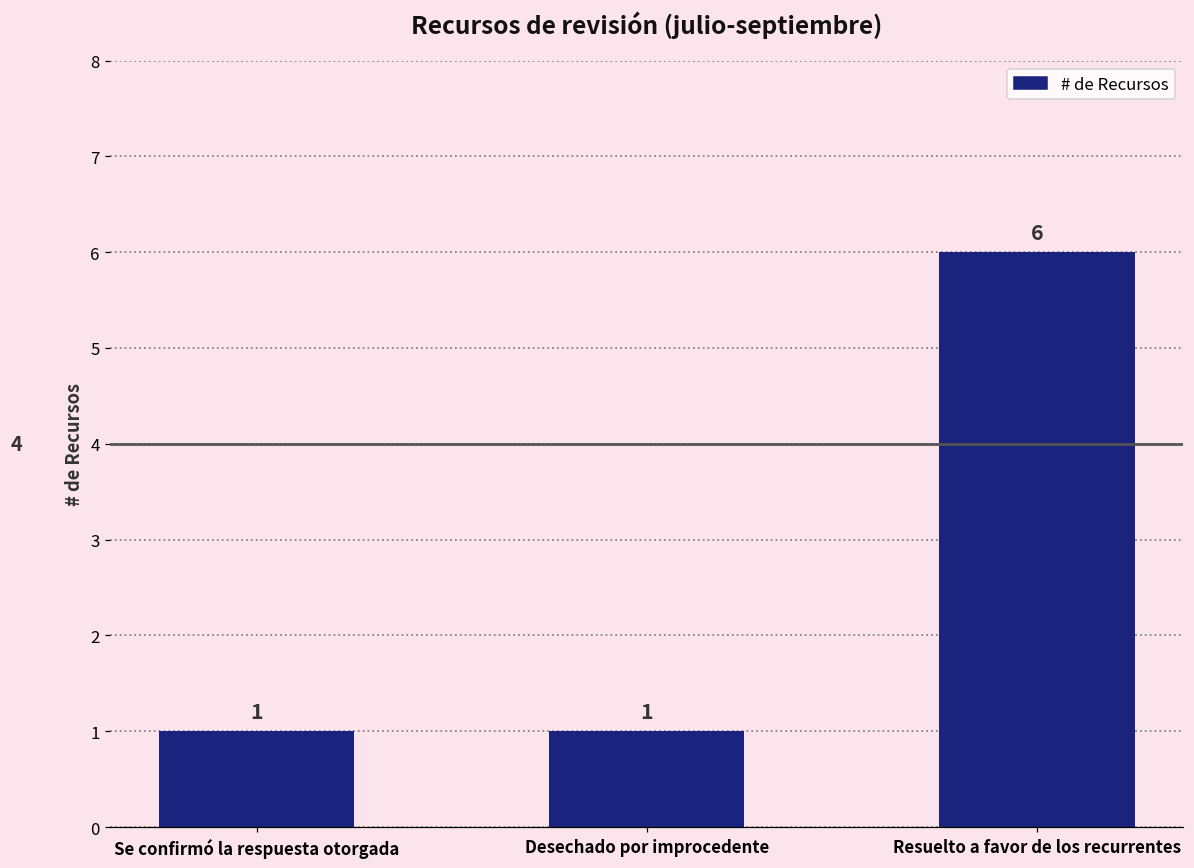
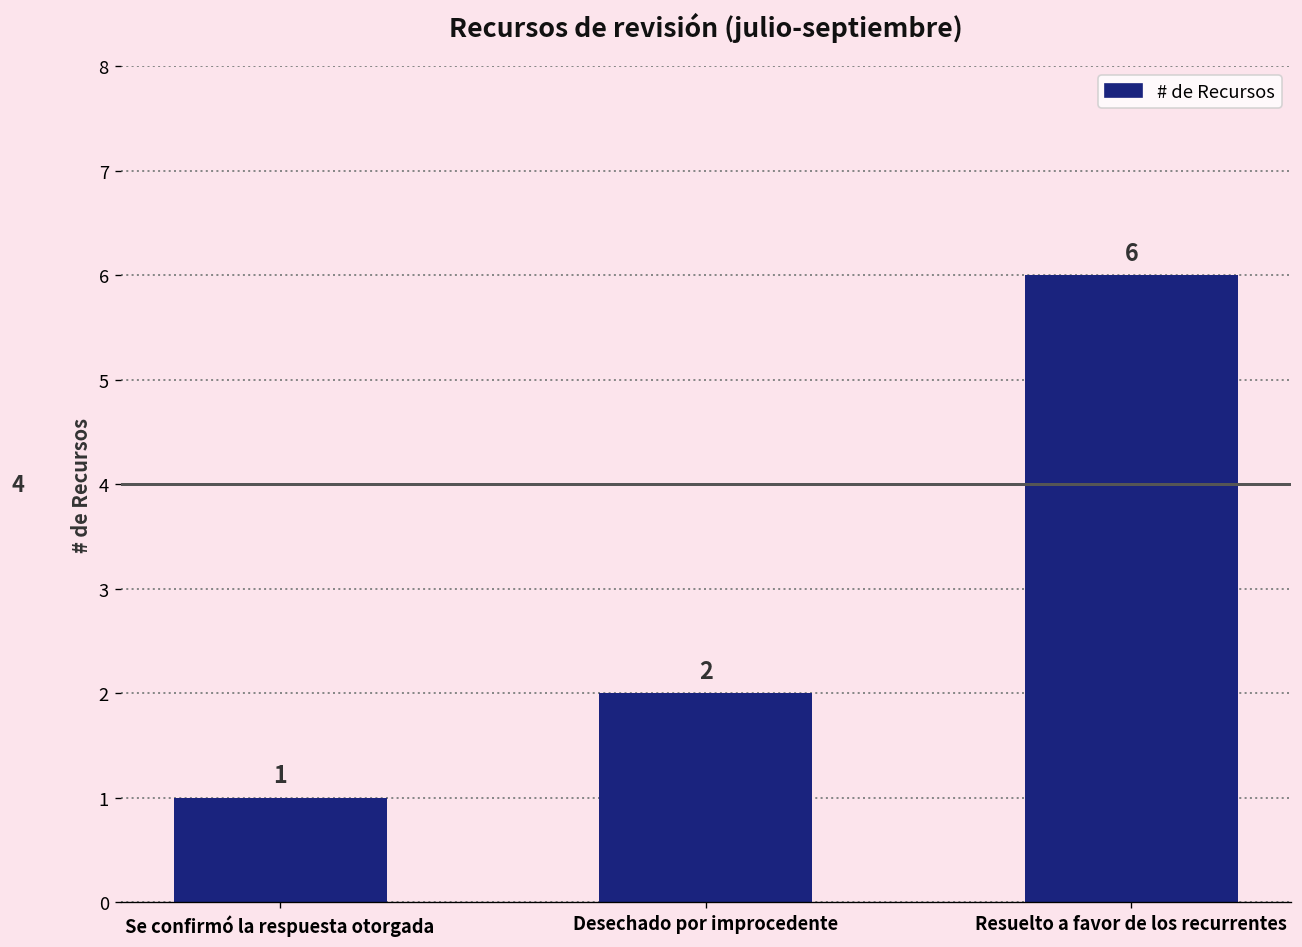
Desechado por improcedente: 1 -> 2
